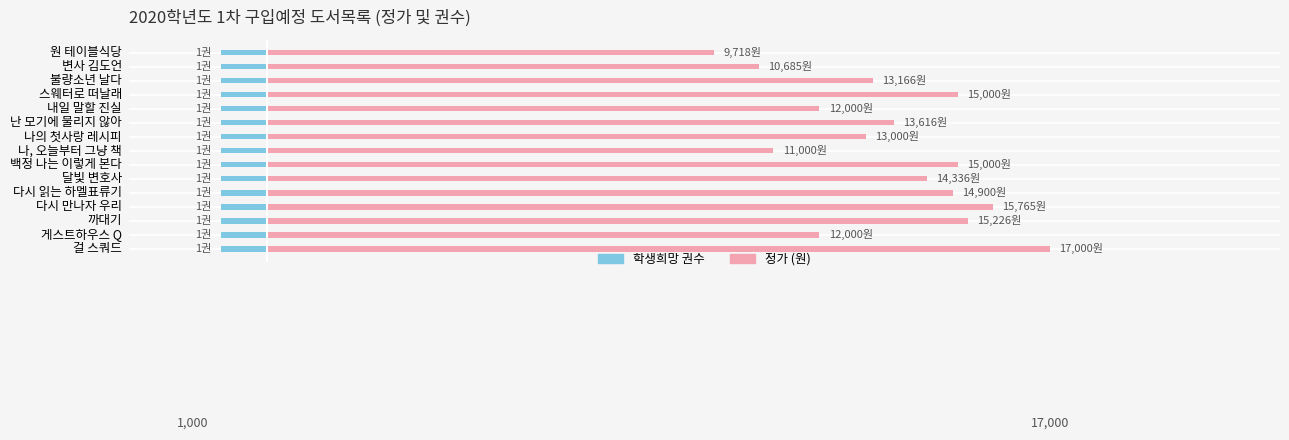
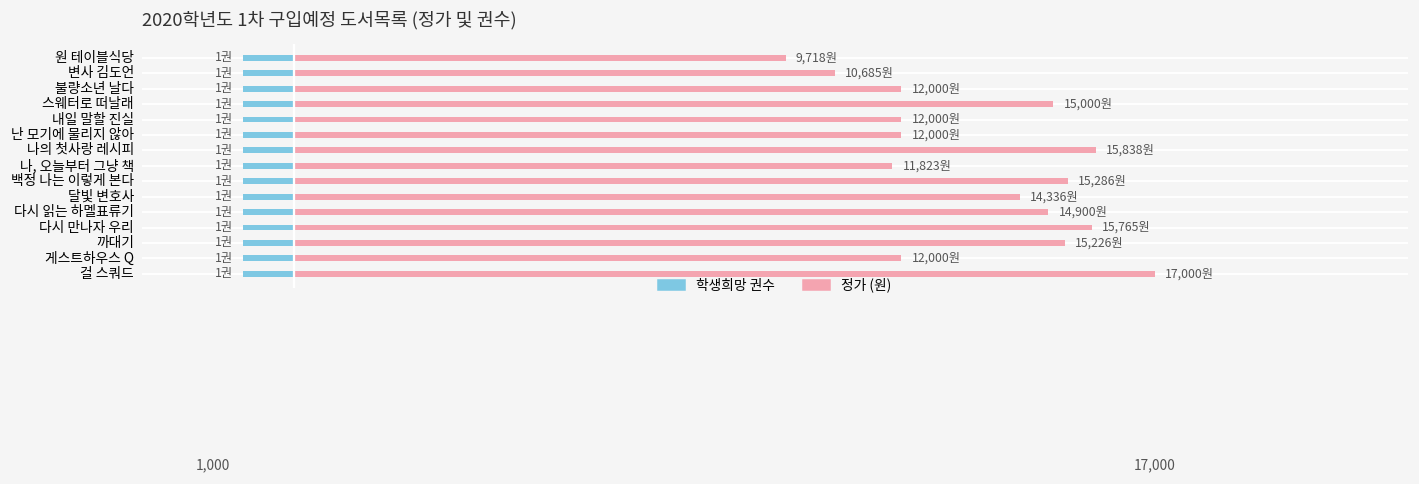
정가 (원), 불량소년 날다: 13,166원 -> 12,000원
정가 (원), 난 모기에 물리지 않아: 13,616원 -> 12,000원
정가 (원), 나의 첫사랑 레시피: 13,000원 -> 15,838원
정가 (원), 나, 오늘부터 그냥 책: 11,000원 -> 11,823원
정가 (원), 백정 나는 이렇게 본다: 15,000원 -> 15,286원
